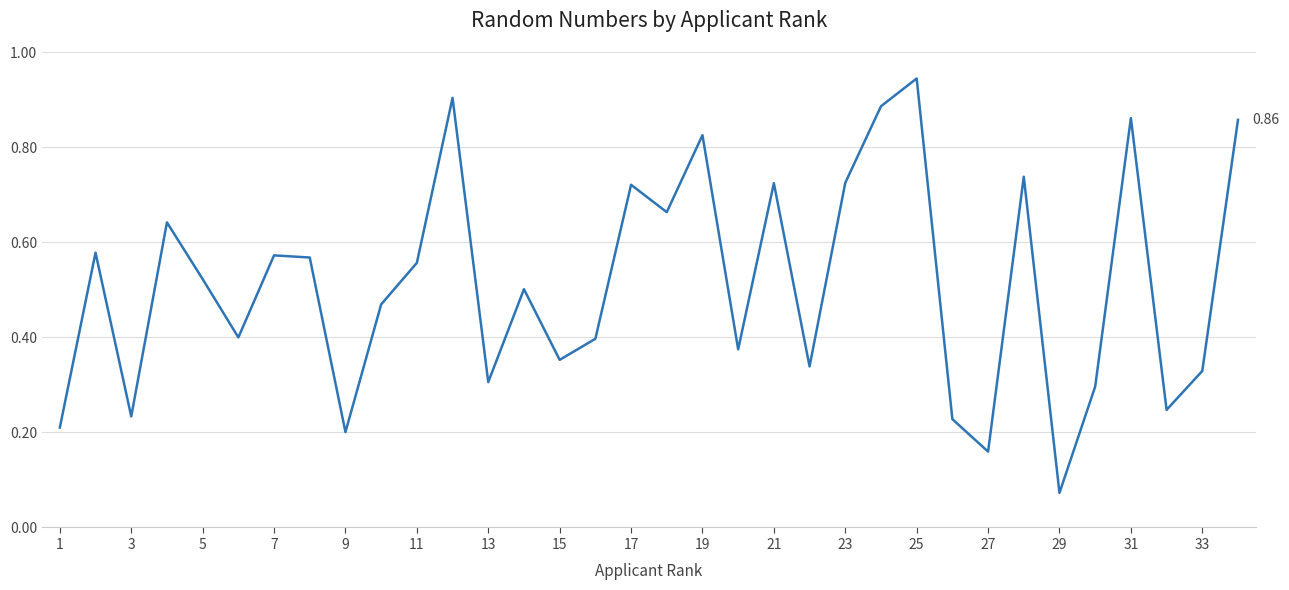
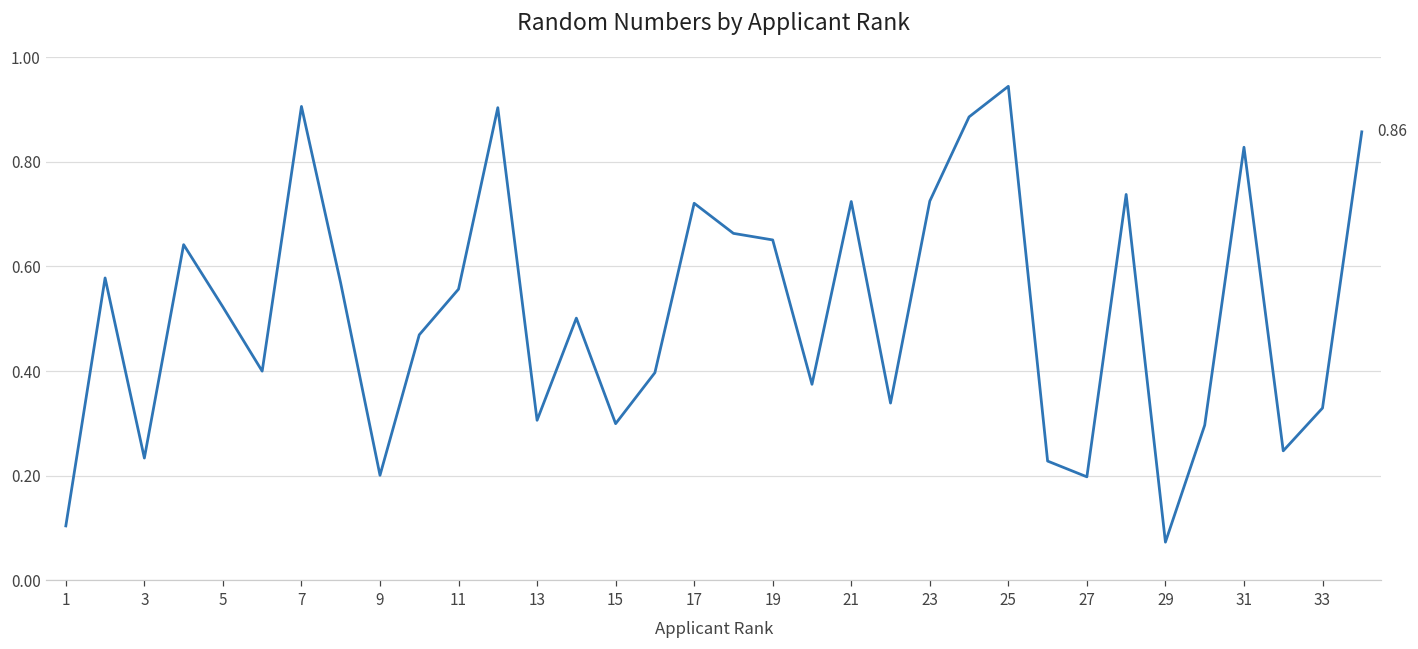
1: 0.21 -> 0.10
7: 0.57 -> 0.91
15: 0.35 -> 0.30
19: 0.83 -> 0.65
27: 0.16 -> 0.20
31: 0.86 -> 0.83
